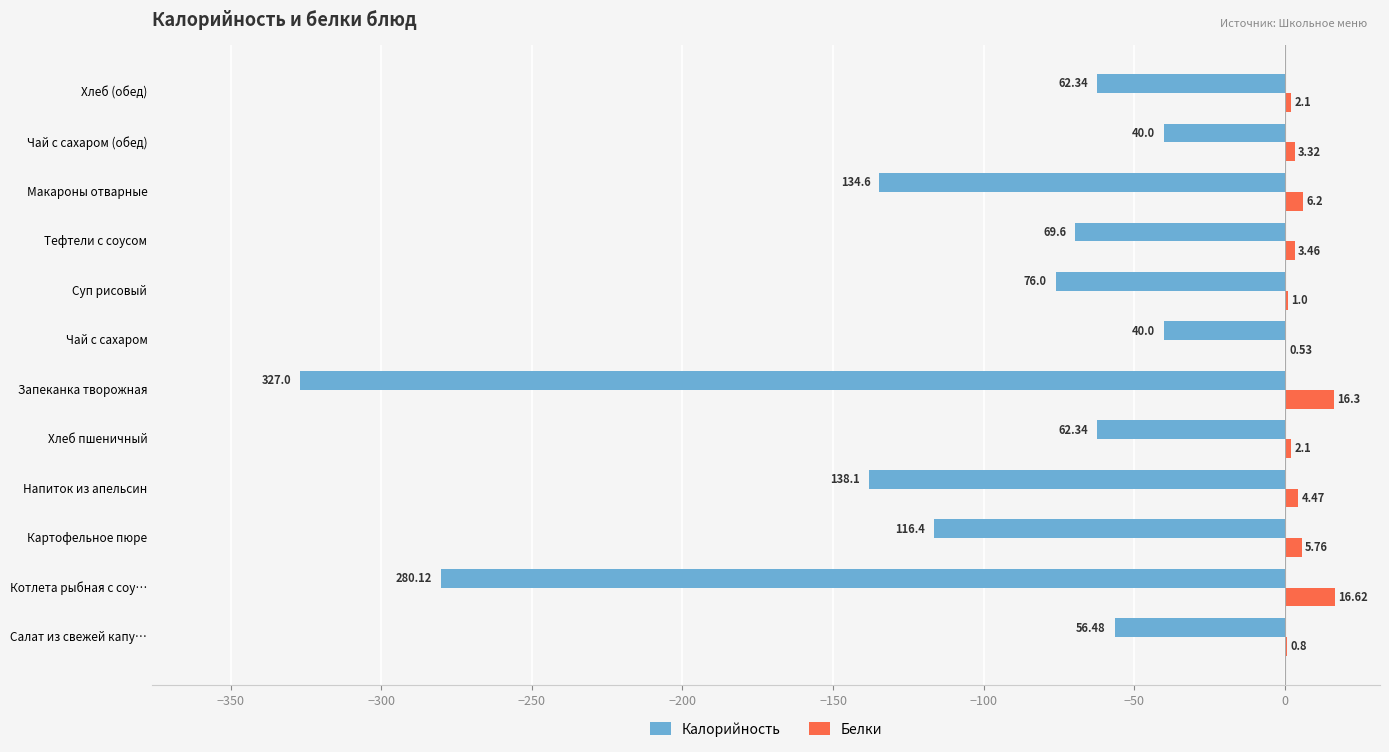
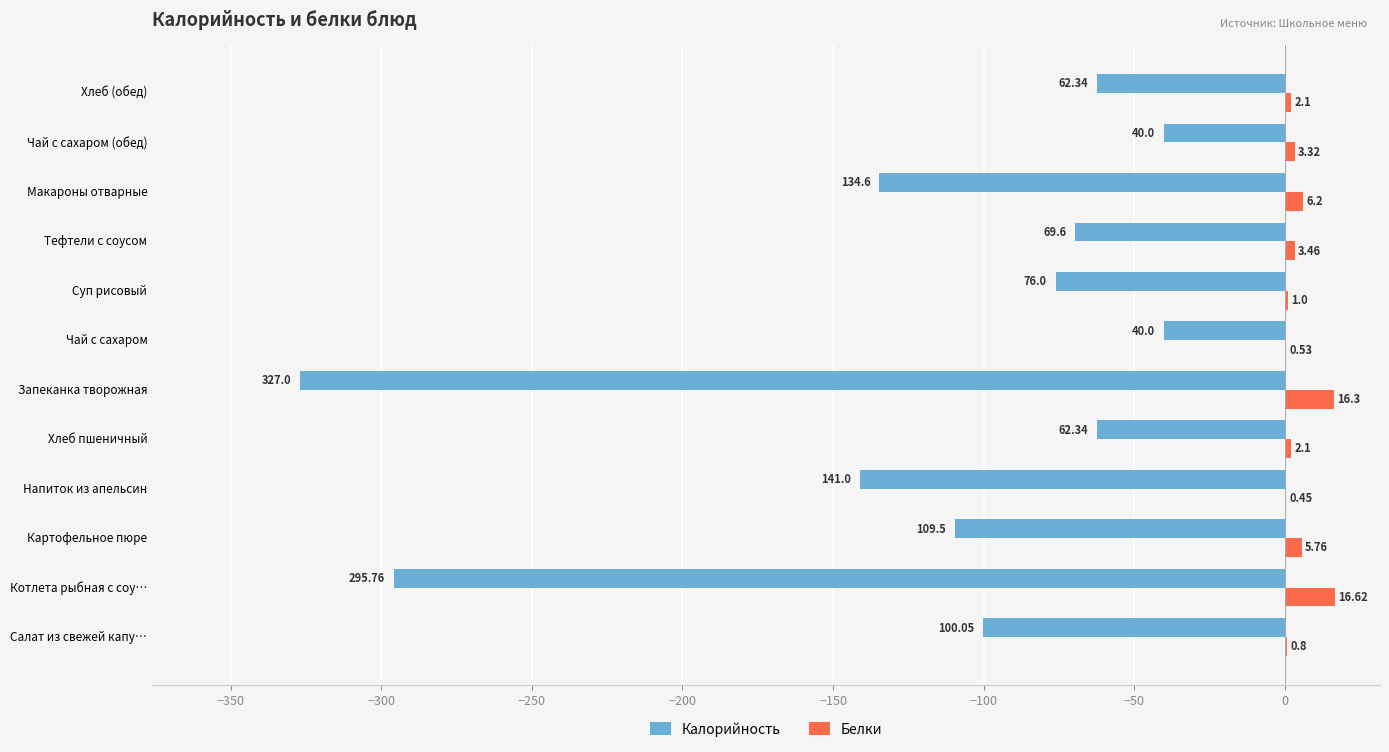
Калорийность, Напиток из апельсин: 138.1 -> 141.0
Белки, Напиток из апельсин: 4.47 -> 0.45
Калорийность, Картофельное пюре: 116.4 -> 109.5
Калорийность, Котлета рыбная с соу…: 280.12 -> 295.76
Калорийность, Салат из свежей капу…: 56.48 -> 100.05
